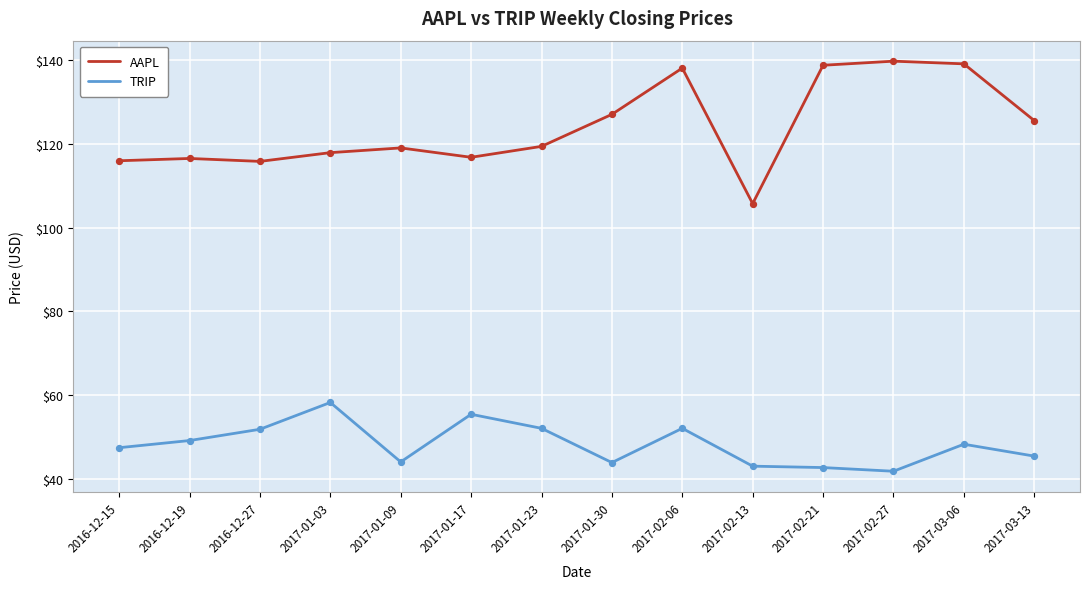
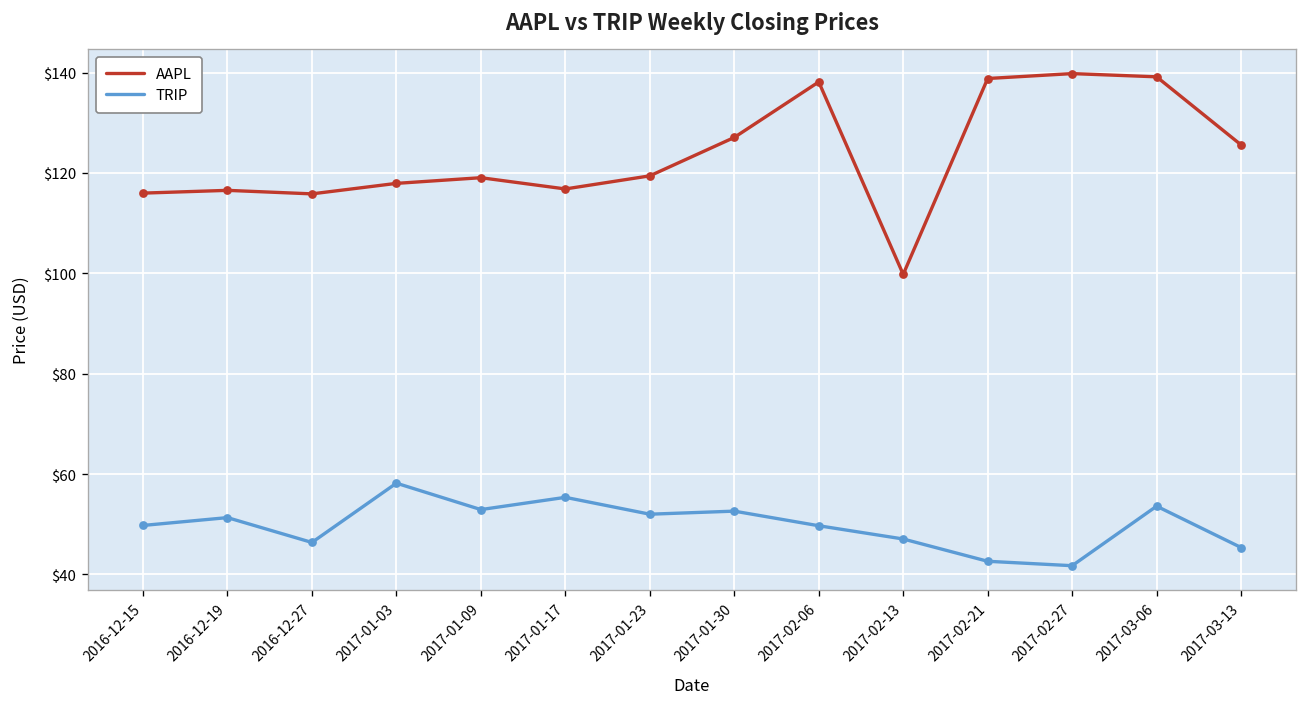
TRIP, 2016-12-15: $47 -> $50
TRIP, 2016-12-19: $49 -> $51
TRIP, 2016-12-27: $52 -> $46
TRIP, 2017-01-09: $44 -> $53
TRIP, 2017-01-30: $44 -> $53
TRIP, 2017-02-06: $52 -> $50
AAPL, 2017-02-13: $106 -> $100
TRIP, 2017-02-13: $43 -> $47
TRIP, 2017-03-06: $48 -> $54
